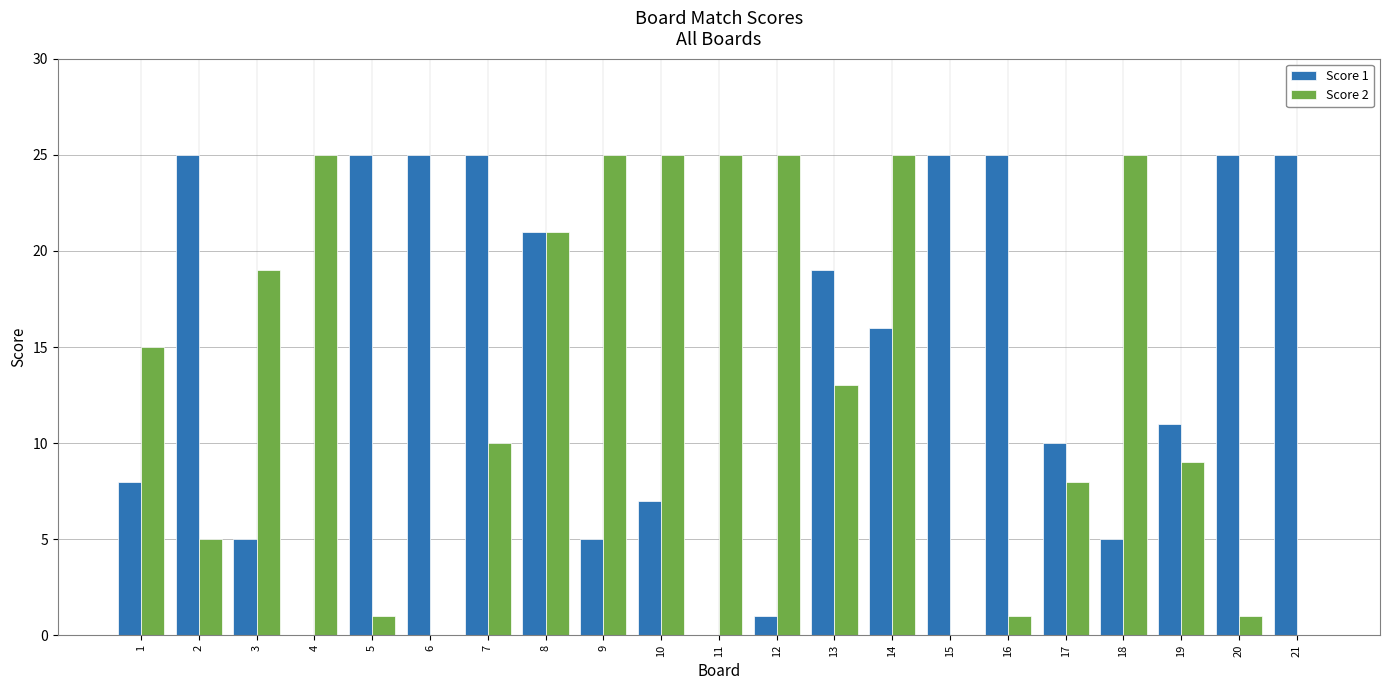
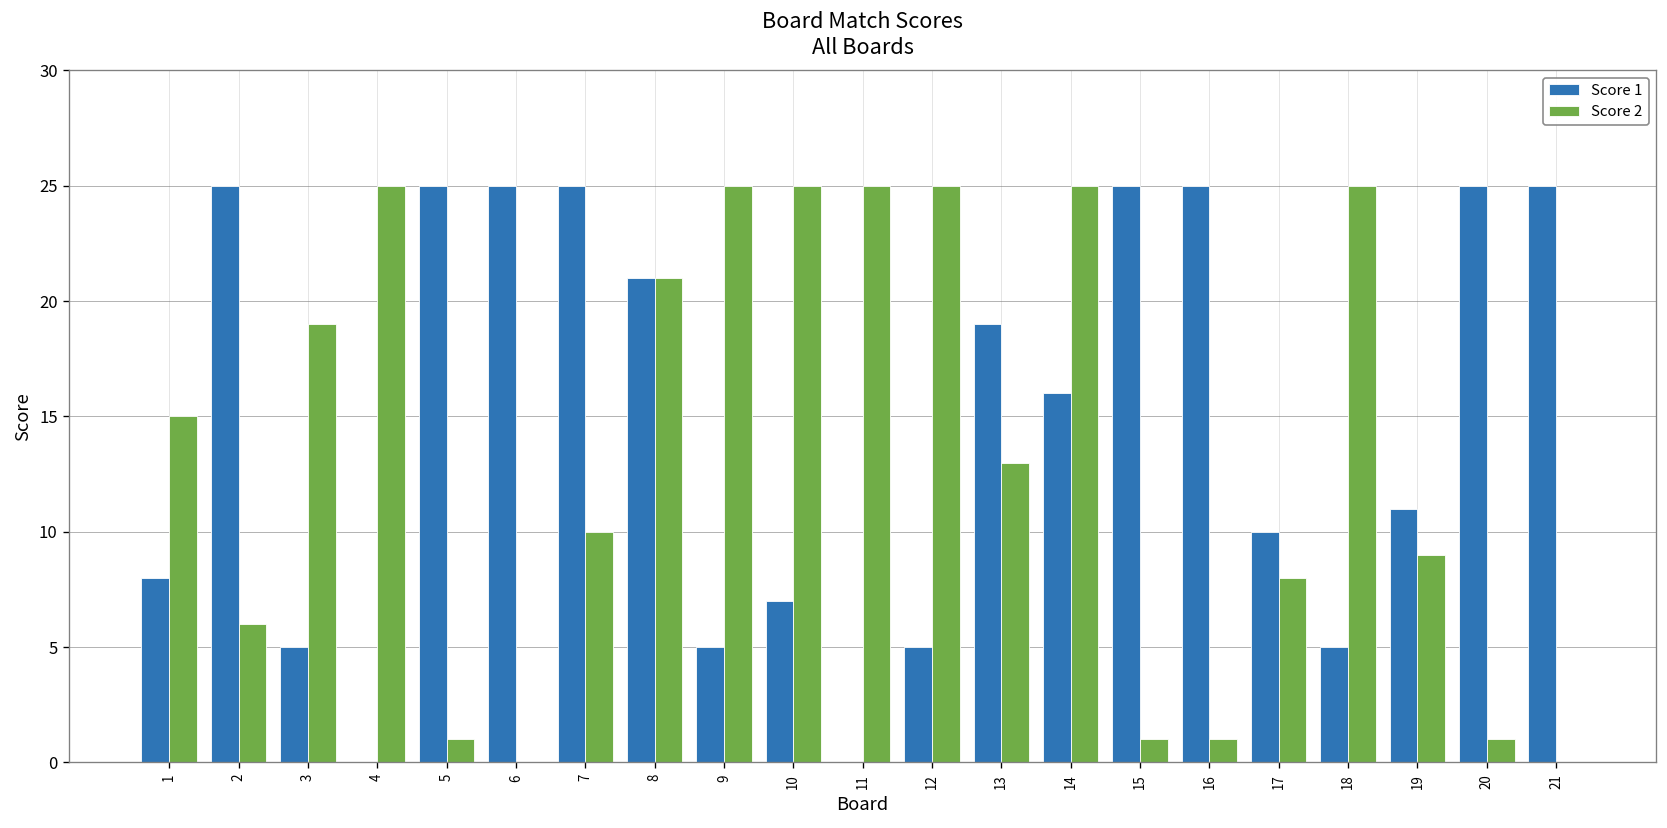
Score 2, 2: 5 -> 6
Score 1, 12: 1 -> 5
Score 2, 15: 0 -> 1
